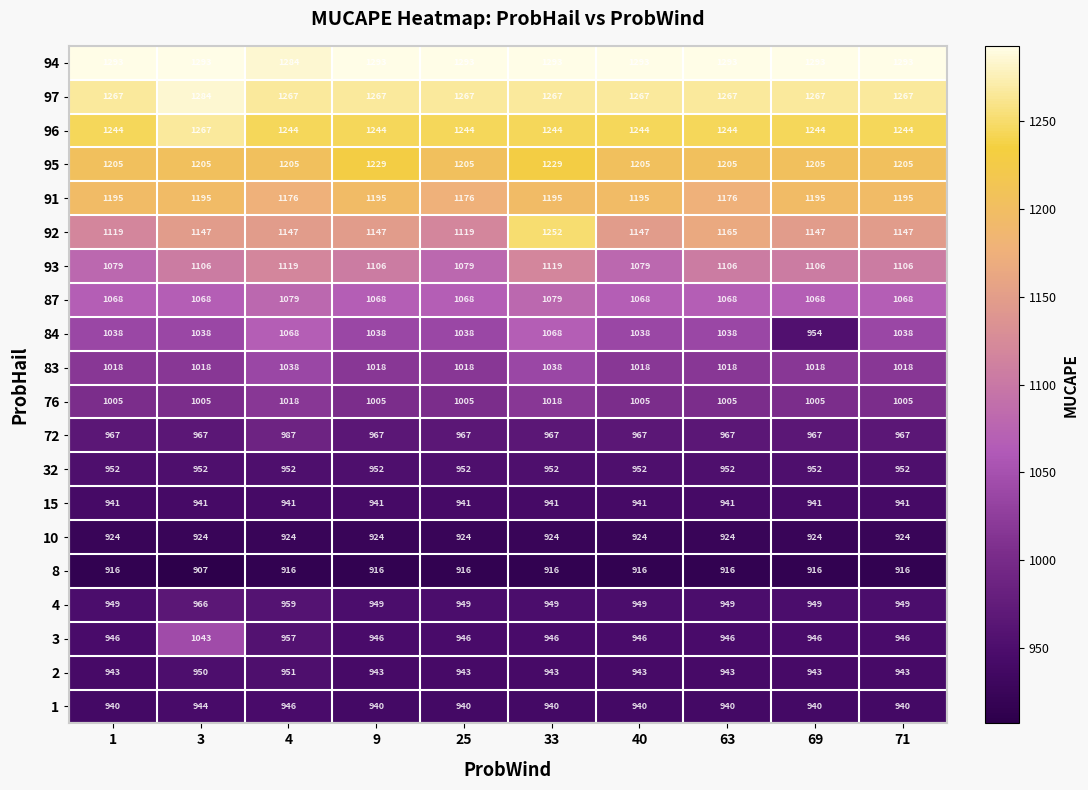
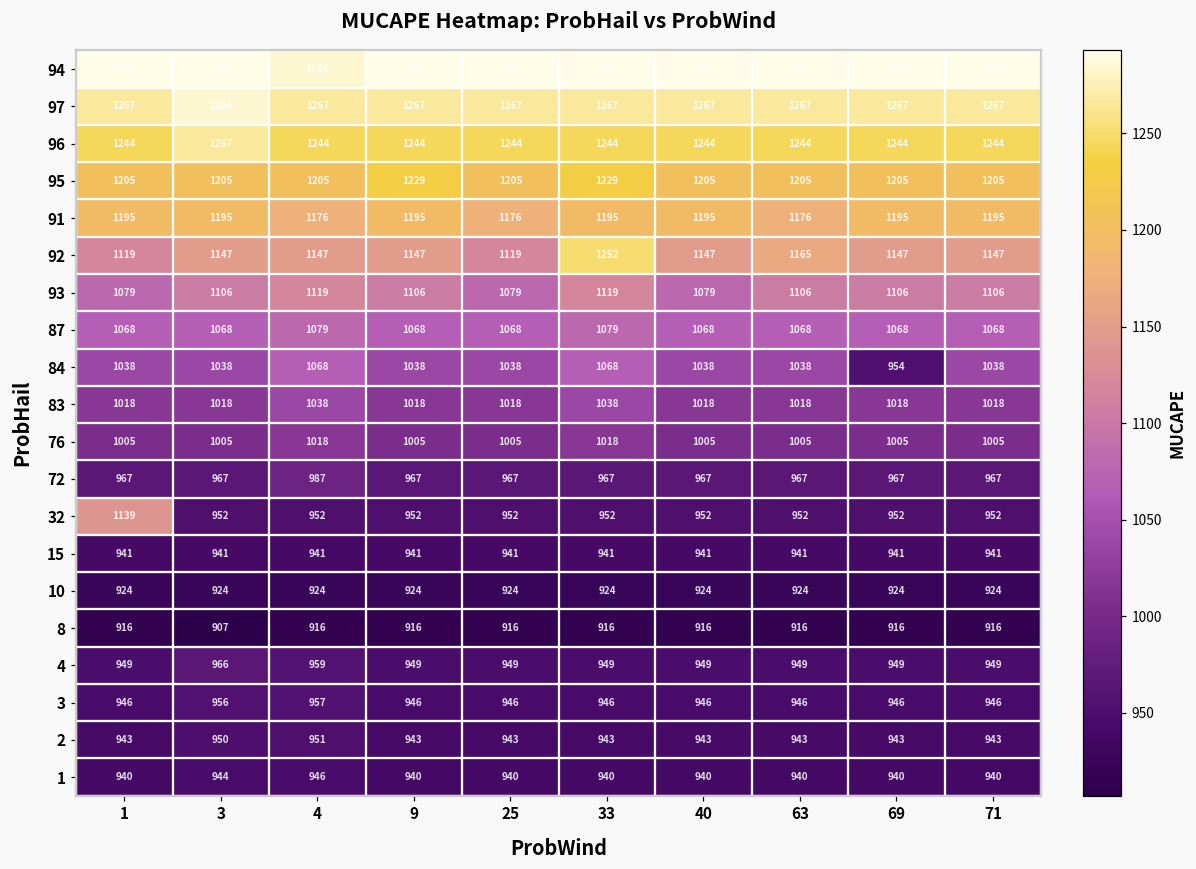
32, 1: 952 -> 1139
3, 3: 1043 -> 956
